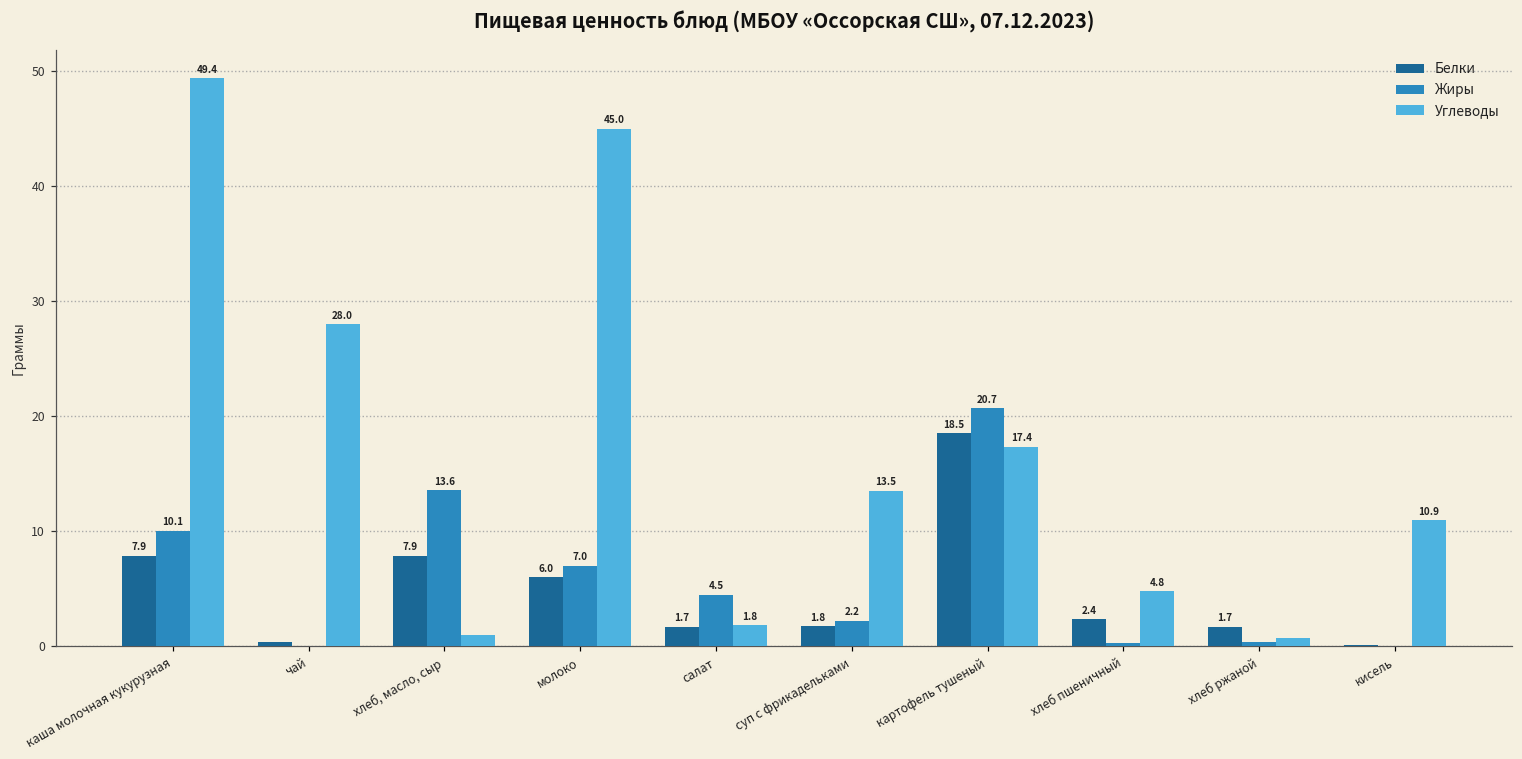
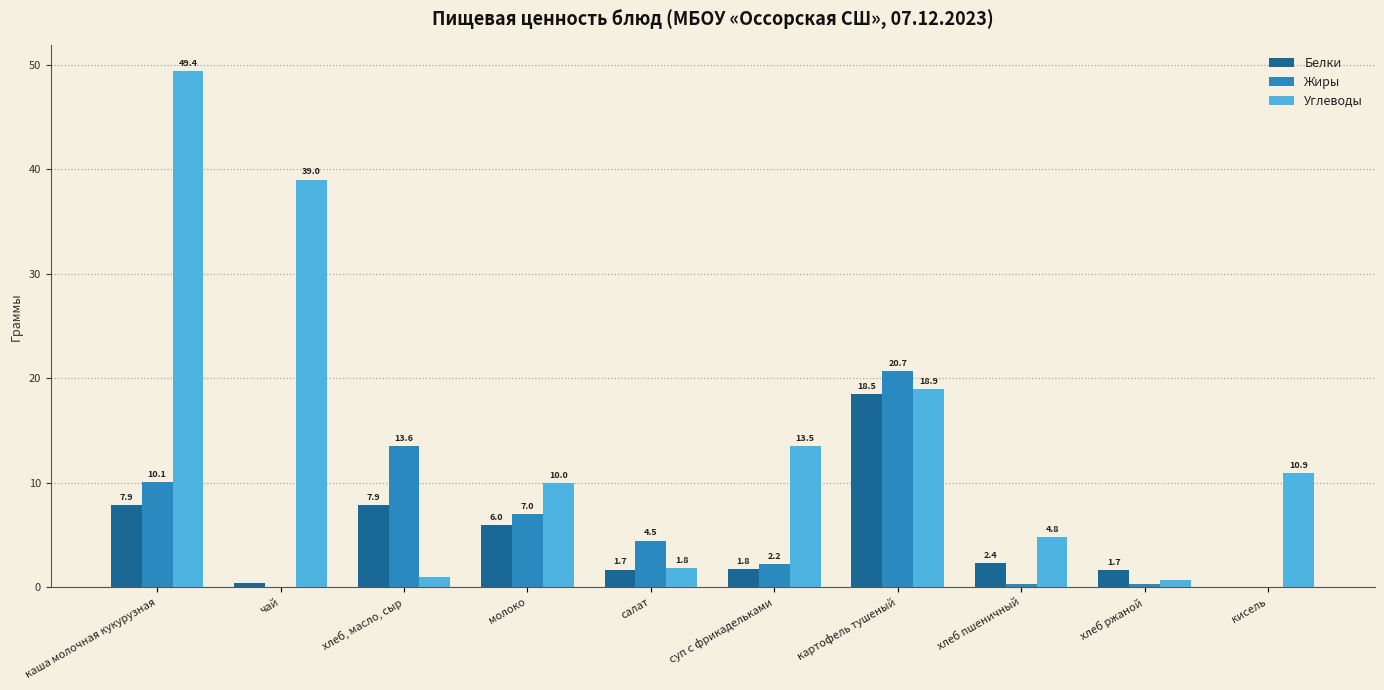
Углеводы, чай: 28.0 -> 39.0
Углеводы, молоко: 45.0 -> 10.0
Углеводы, картофель тушеный: 17.4 -> 18.9
